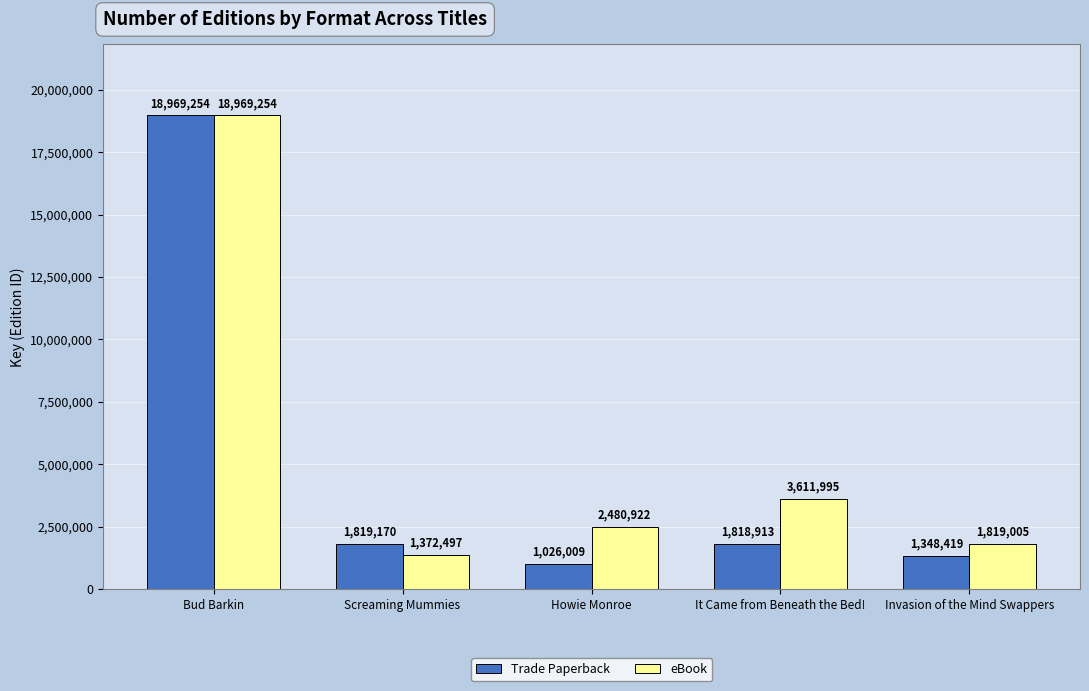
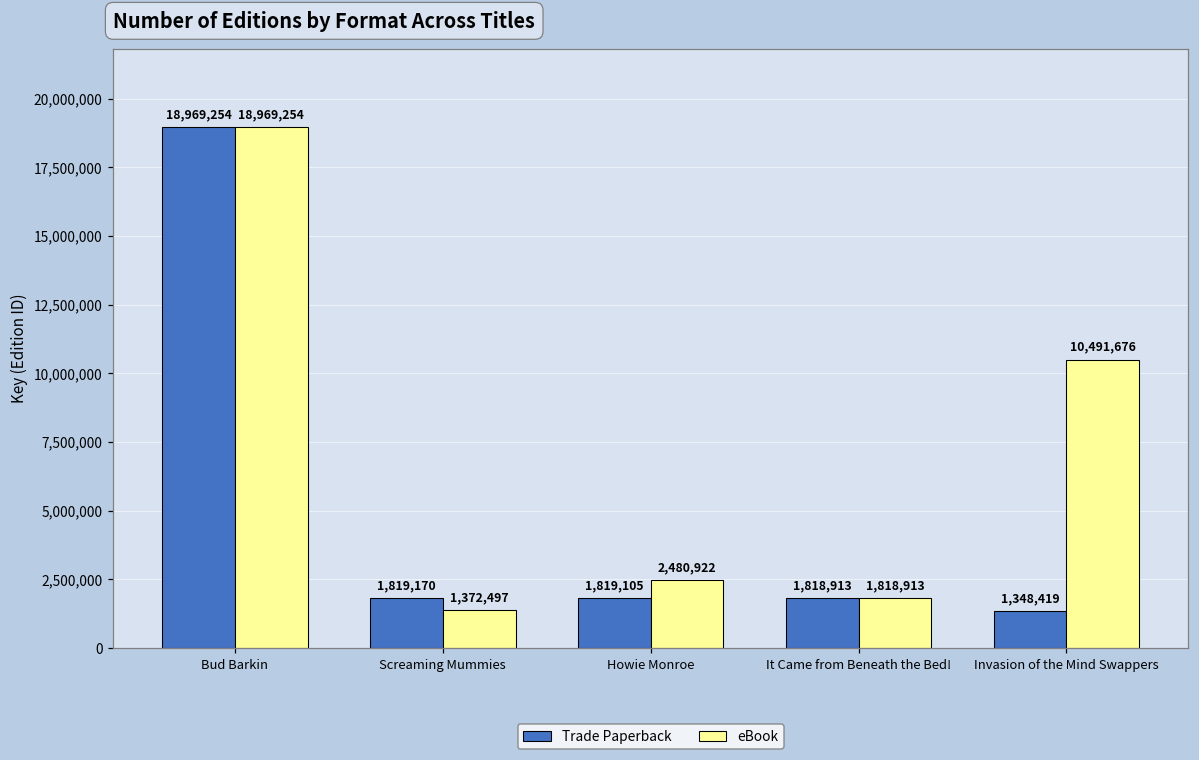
Trade Paperback, Howie Monroe: 1,026,009 -> 1,819,105
eBook, It Came from Beneath the Bed!: 3,611,995 -> 1,818,913
eBook, Invasion of the Mind Swappers: 1,819,005 -> 10,491,676
